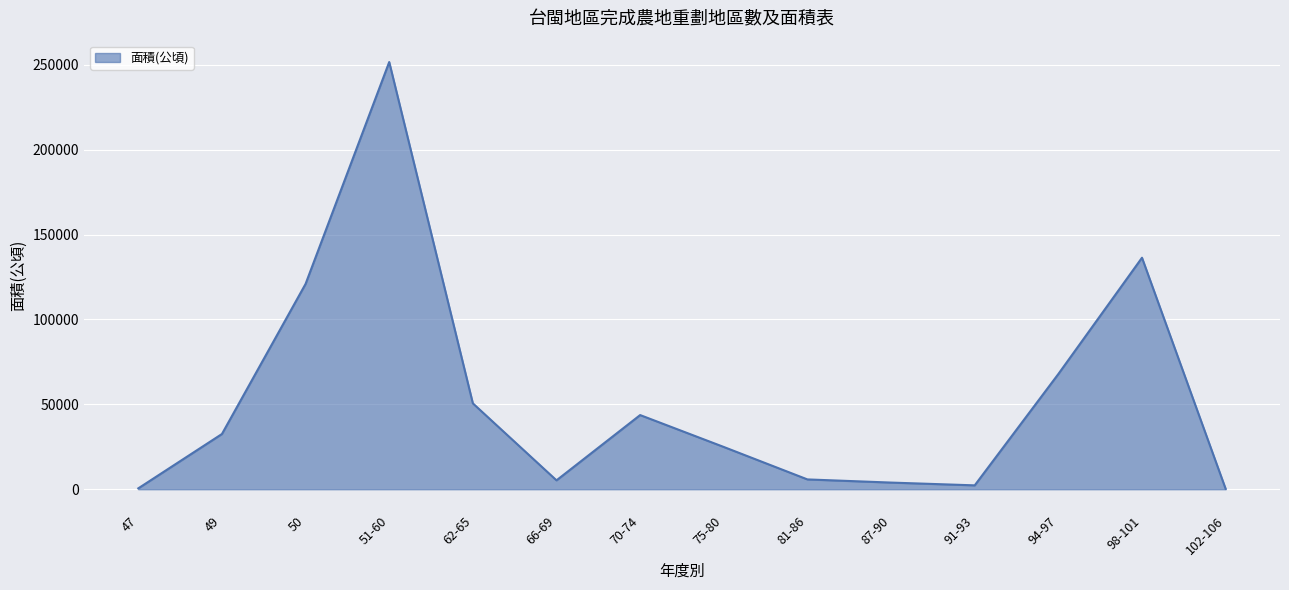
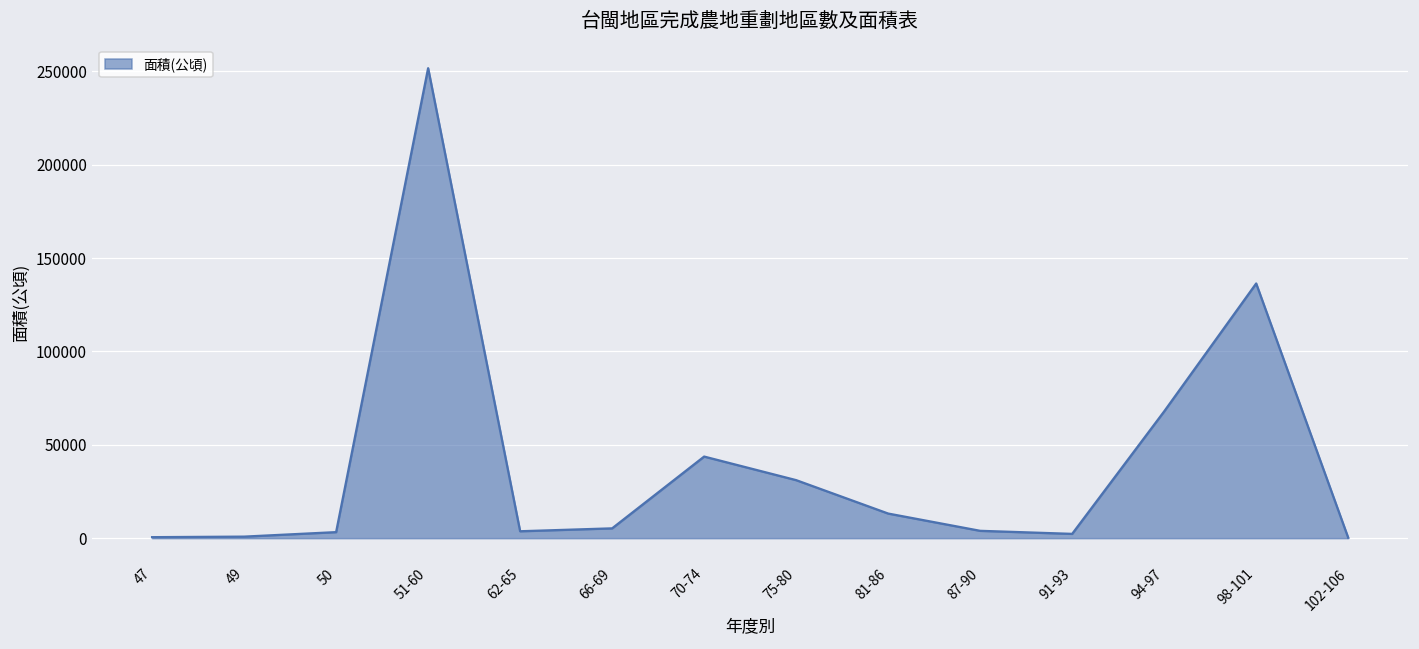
49: 33000 -> 1000
50: 121000 -> 3000
62-65: 51000 -> 4000
75-80: 25000 -> 31000
81-86: 6000 -> 13000
